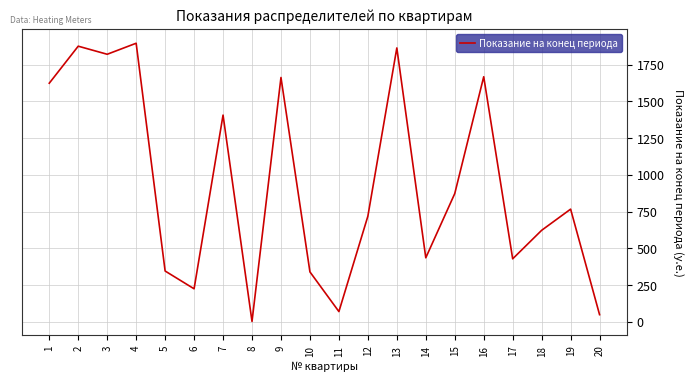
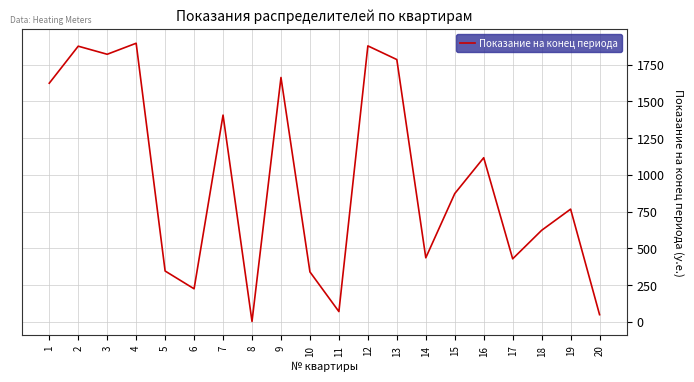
12: 720 -> 1880
13: 1860 -> 1790
16: 1670 -> 1120
